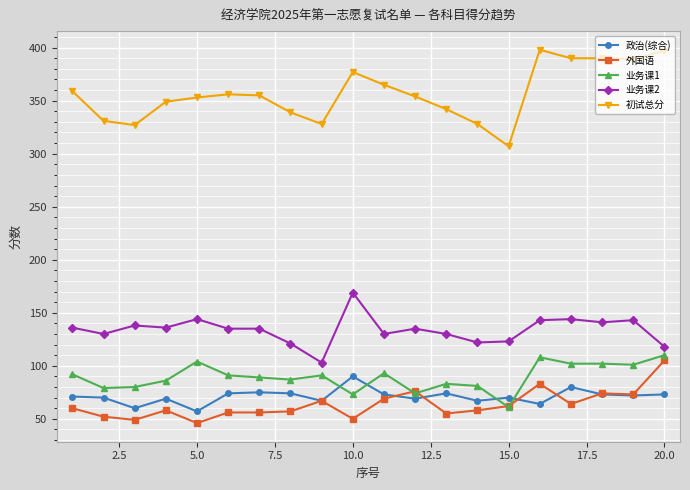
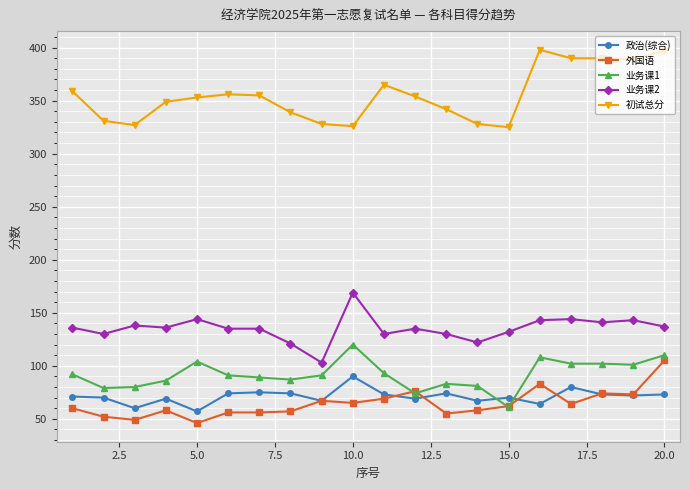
外国语, 10.0: 50 -> 65
业务课1, 10.0: 73 -> 120
初试总分, 10.0: 377 -> 326
业务课2, 15.0: 123 -> 132
初试总分, 15.0: 307 -> 325
业务课2, 20.0: 118 -> 137
